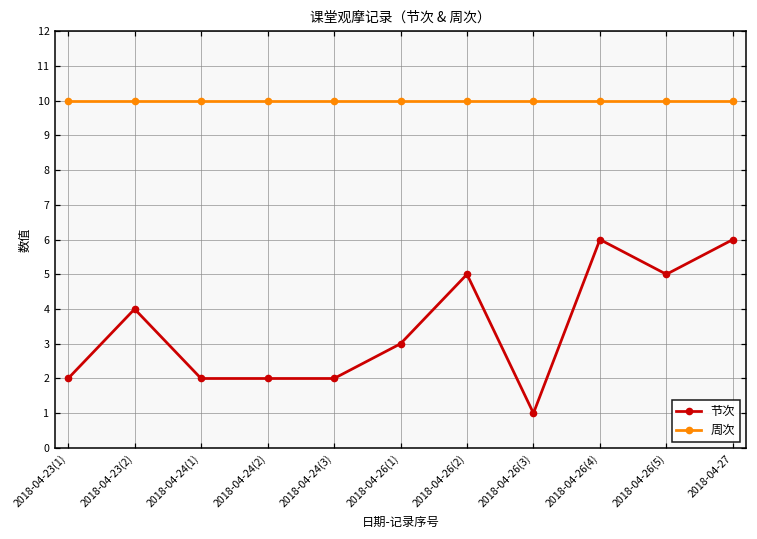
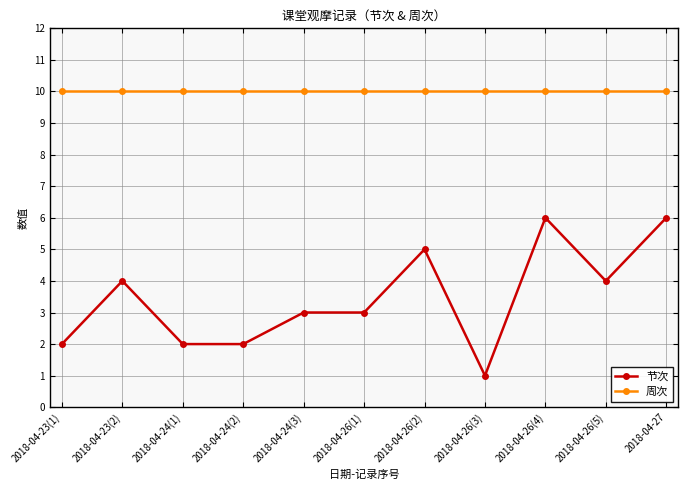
节次, 2018-04-24(3): 2 -> 3
节次, 2018-04-26(5): 5 -> 4
